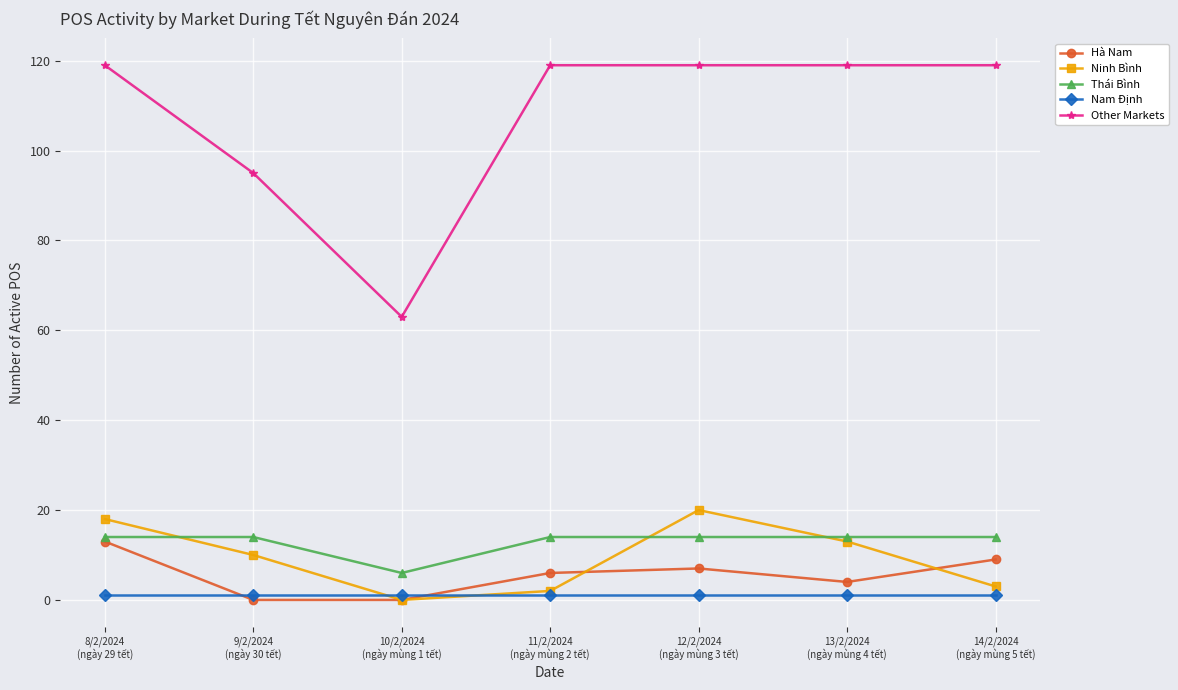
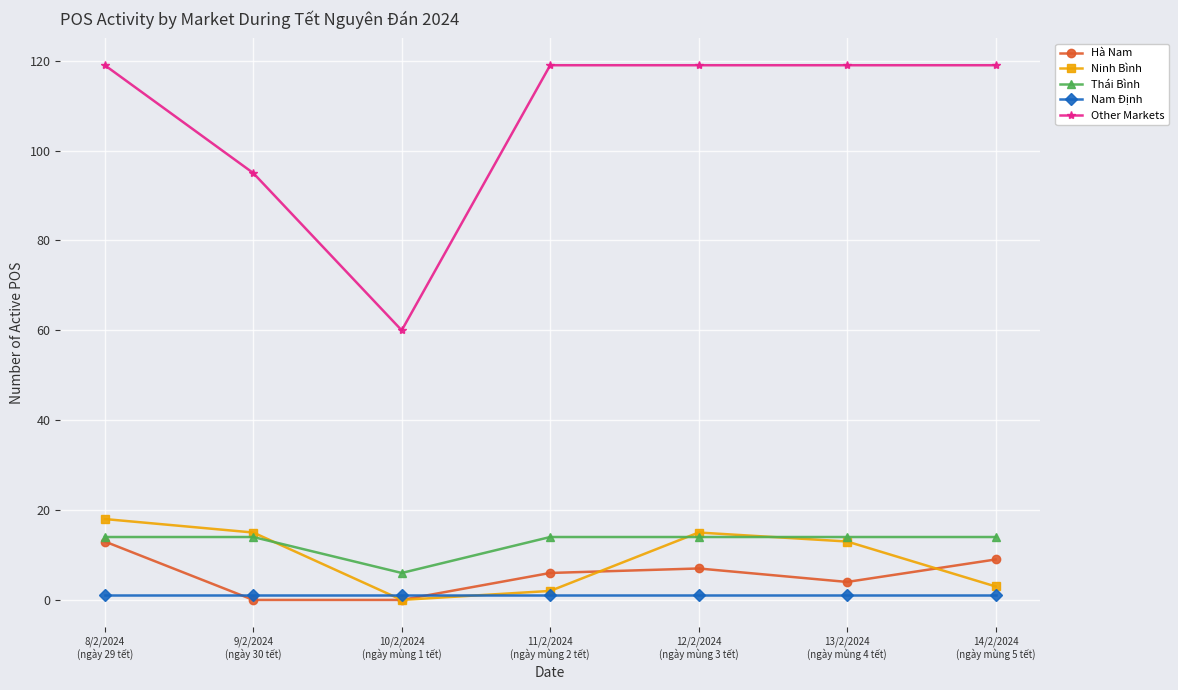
Ninh Bình, 9/2/2024 (ngày 30 tết): 10 -> 15
Other Markets, 10/2/2024 (ngày mùng 1 tết): 63 -> 60
Ninh Bình, 12/2/2024 (ngày mùng 3 tết): 20 -> 15
